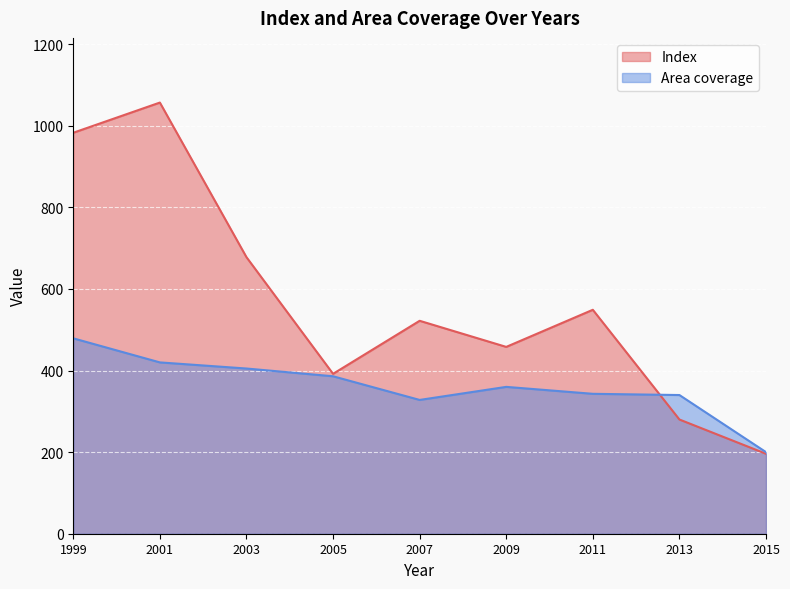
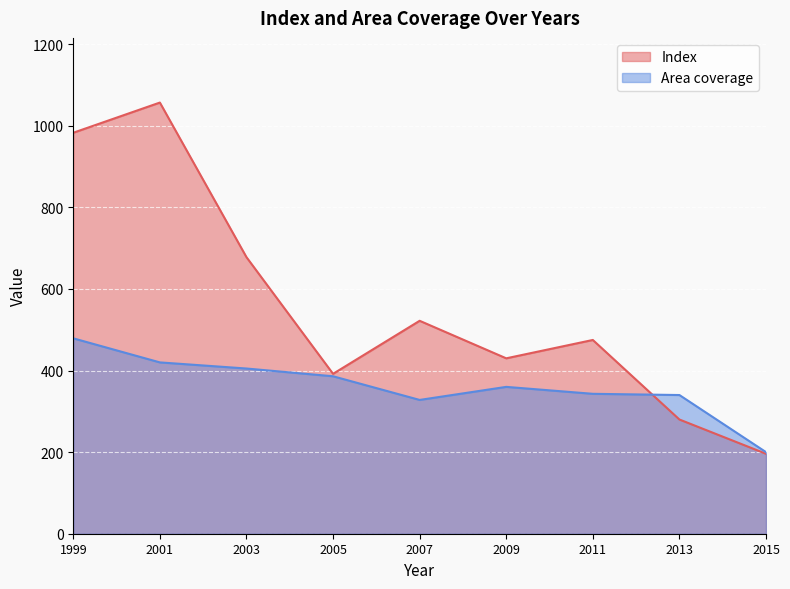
Index, 2009: 460 -> 430
Index, 2011: 550 -> 480
